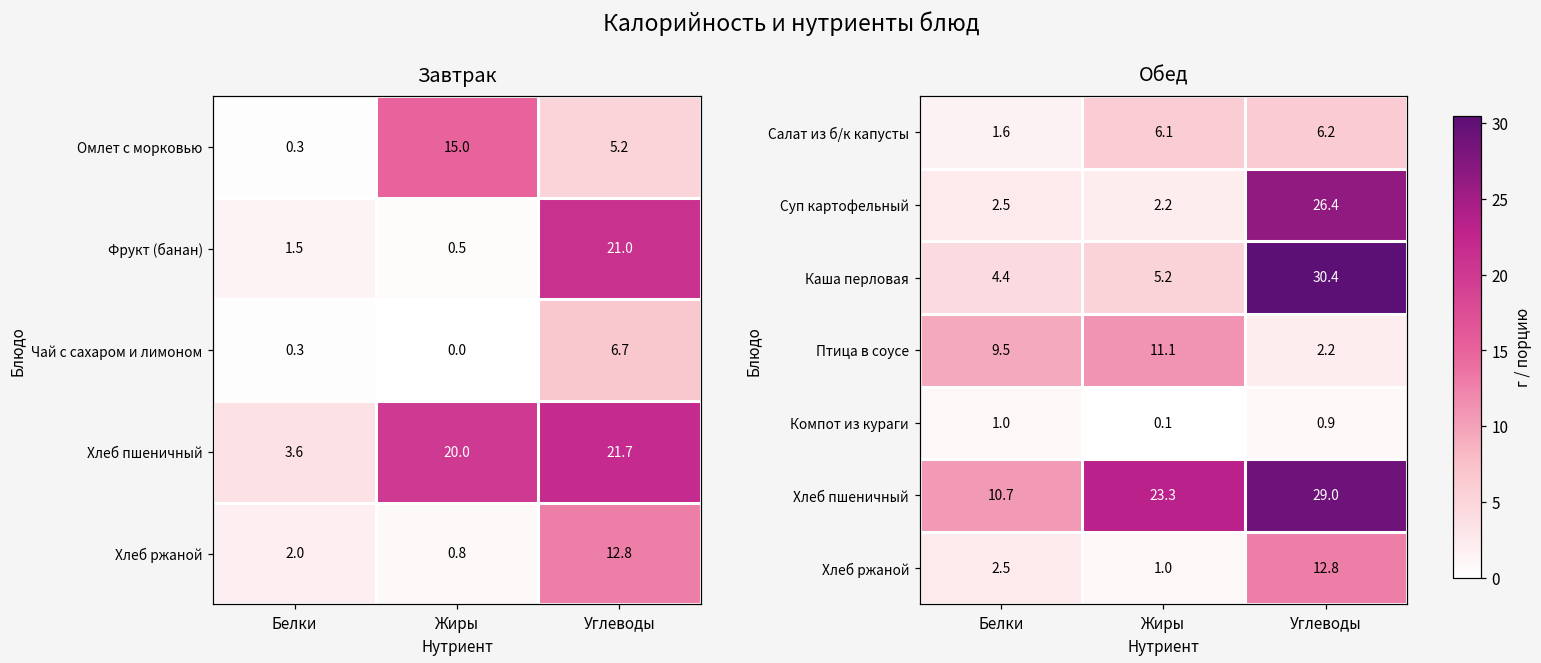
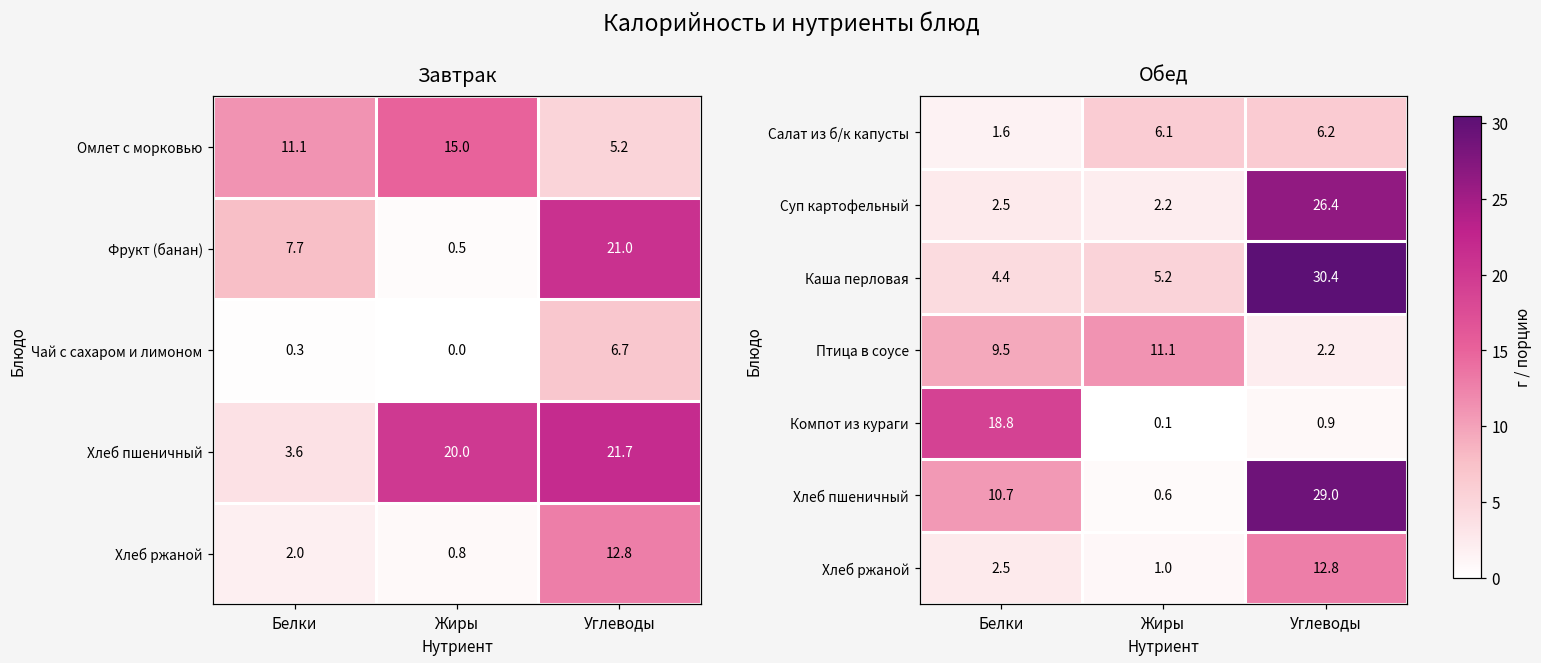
Завтрак, Омлет с морковью, Белки: 0.3 -> 11.1
Завтрак, Фрукт (банан), Белки: 1.5 -> 7.7
Обед, Компот из кураги, Белки: 1.0 -> 18.8
Обед, Хлеб пшеничный, Жиры: 23.3 -> 0.6
